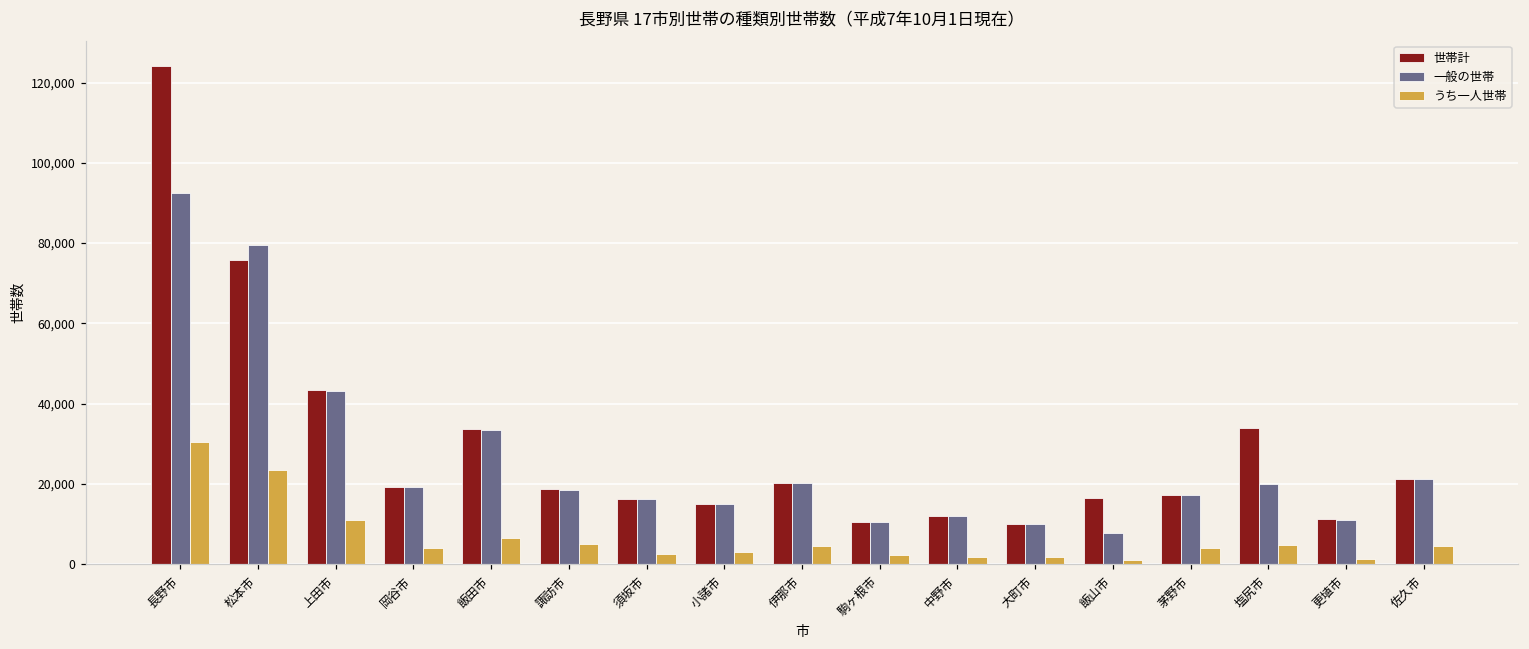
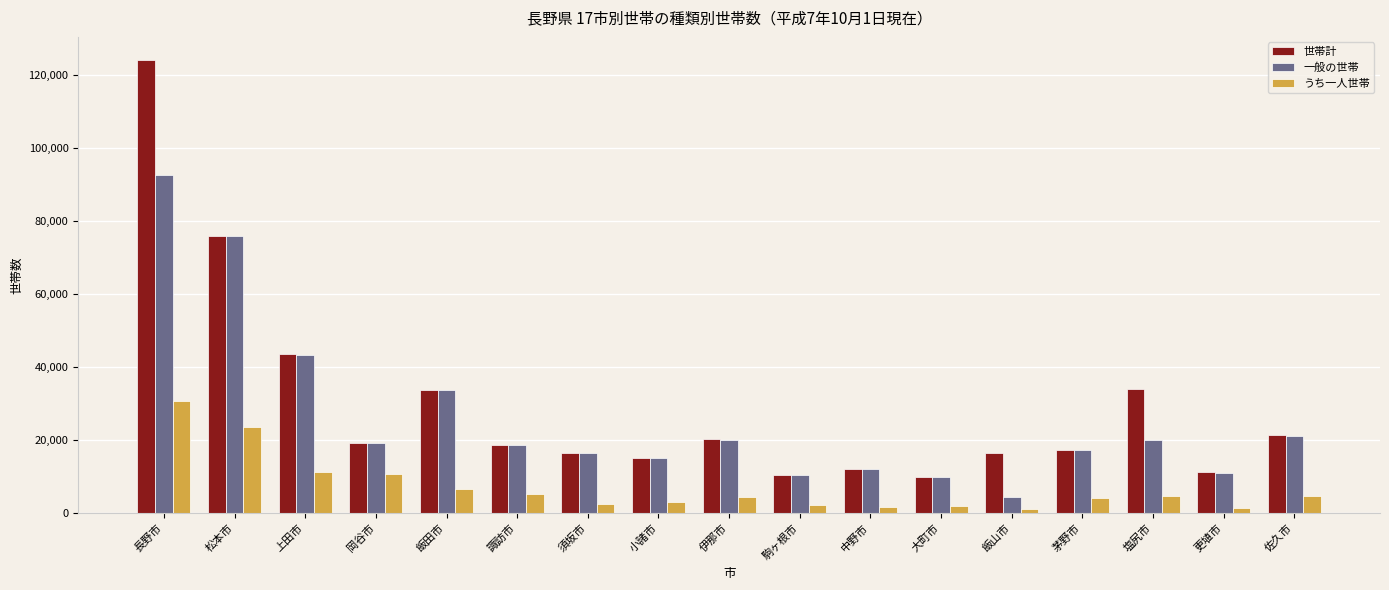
一般の世帯, 松本市: 79,000 -> 76,000
うち一人世帯, 岡谷市: 4,000 -> 11,000
一般の世帯, 飯山市: 8,000 -> 4,000
